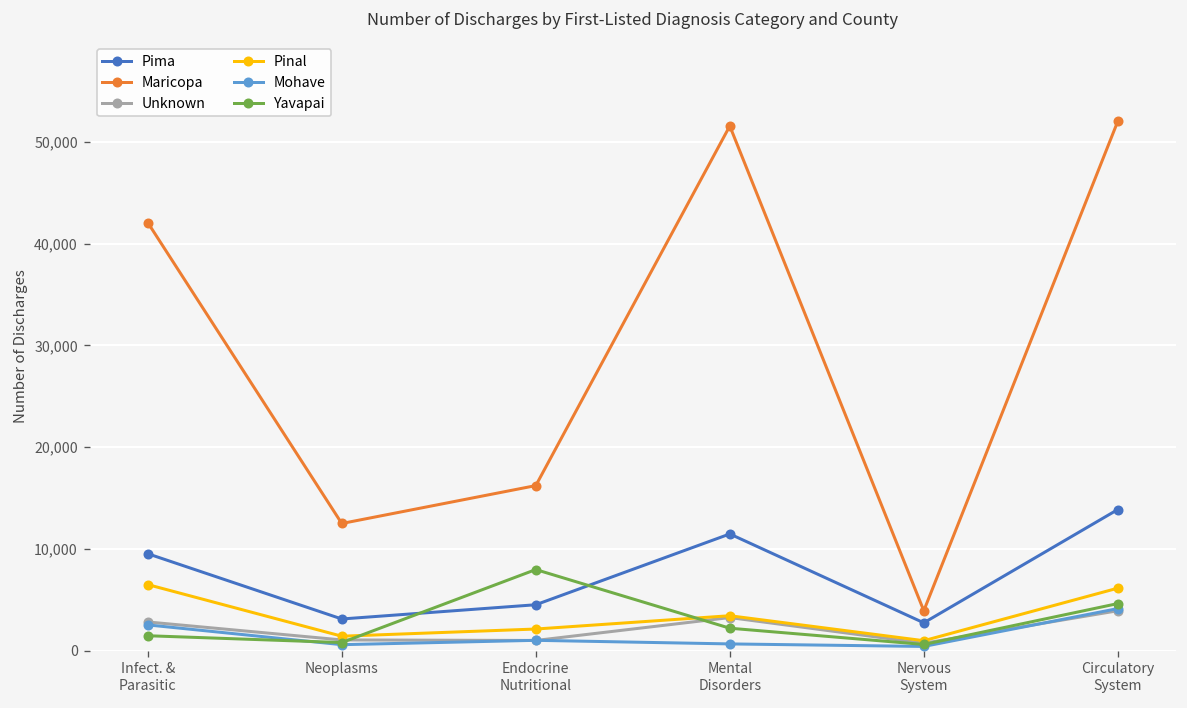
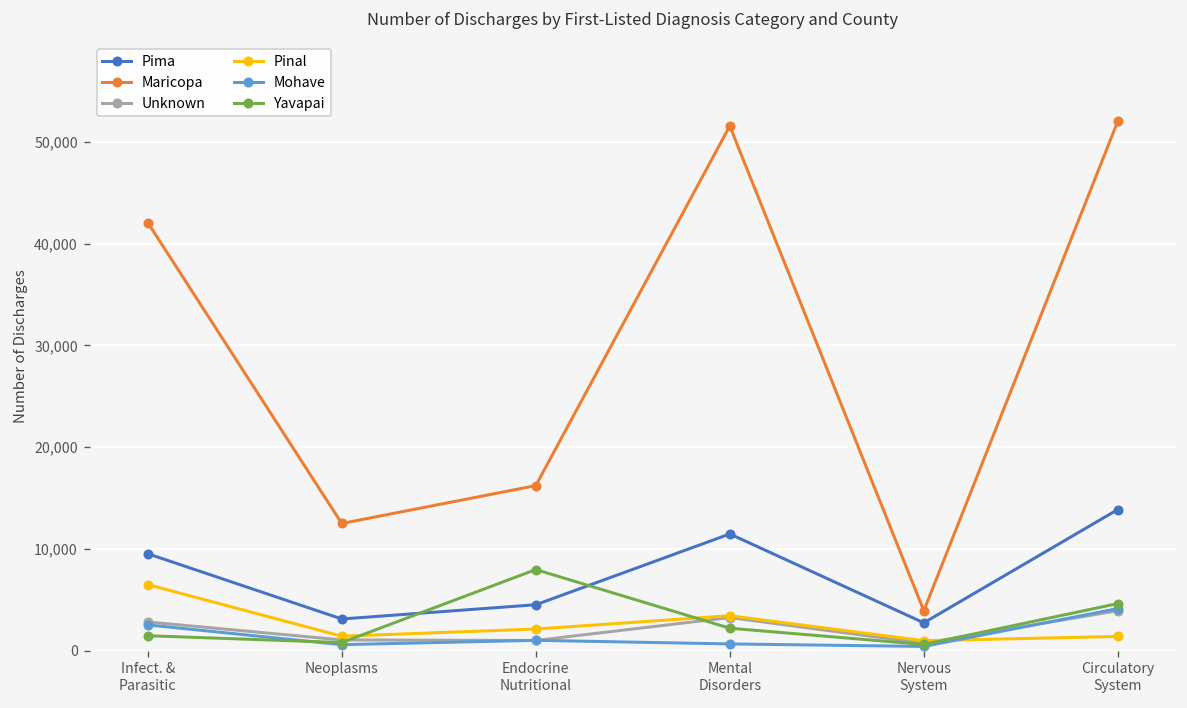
Pinal, Circulatory System: 6,000 -> 1,000
